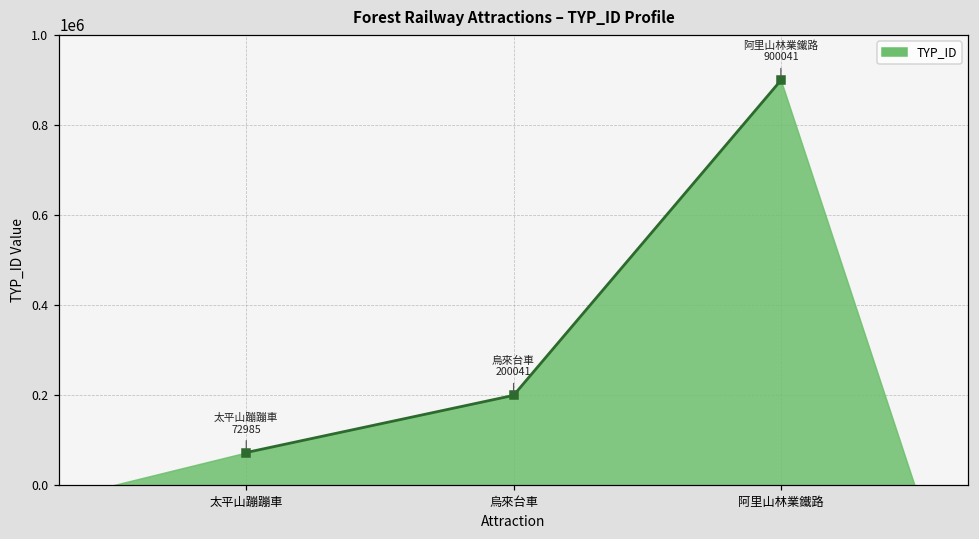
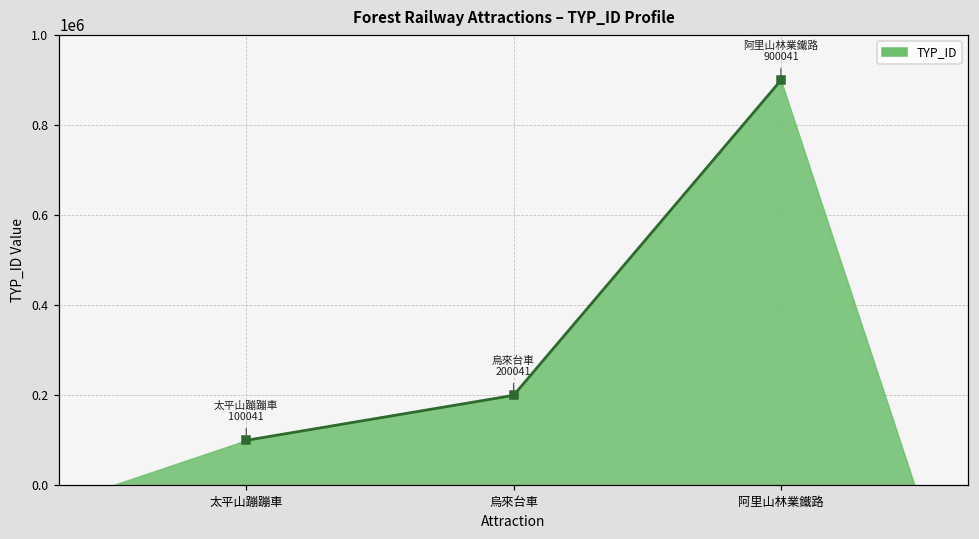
TYP_ID, 太平山蹦蹦車: 72985 -> 100041
